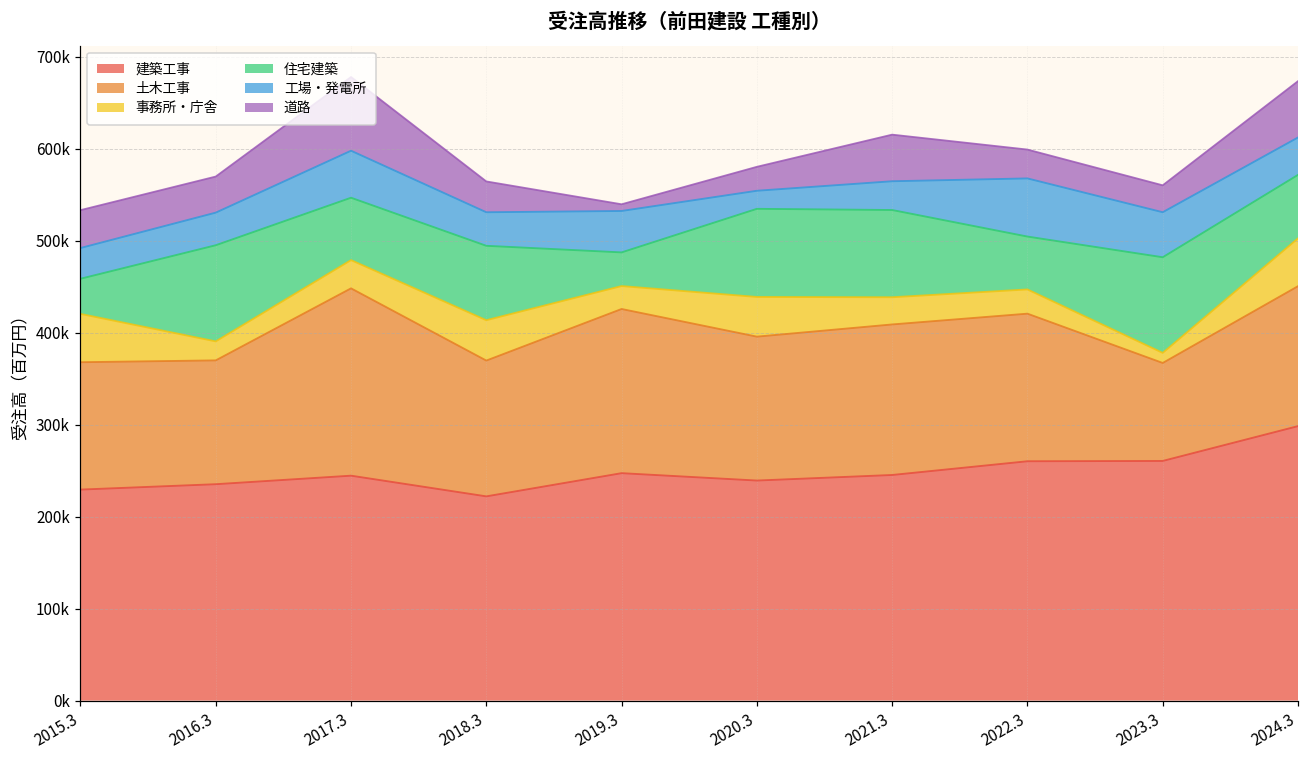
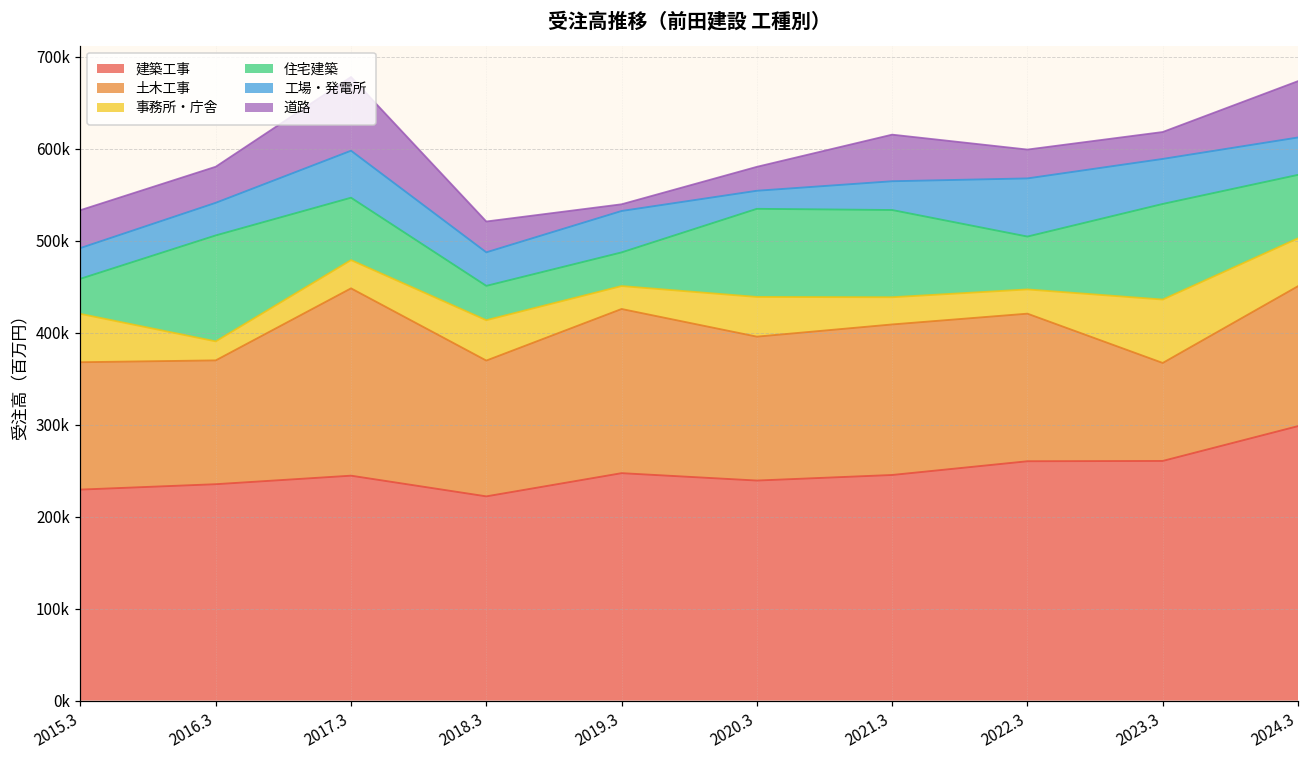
住宅建築, 2016.3: 100000 -> 120000
住宅建築, 2018.3: 80000 -> 40000
事務所・庁舎, 2023.3: 10000 -> 70000
